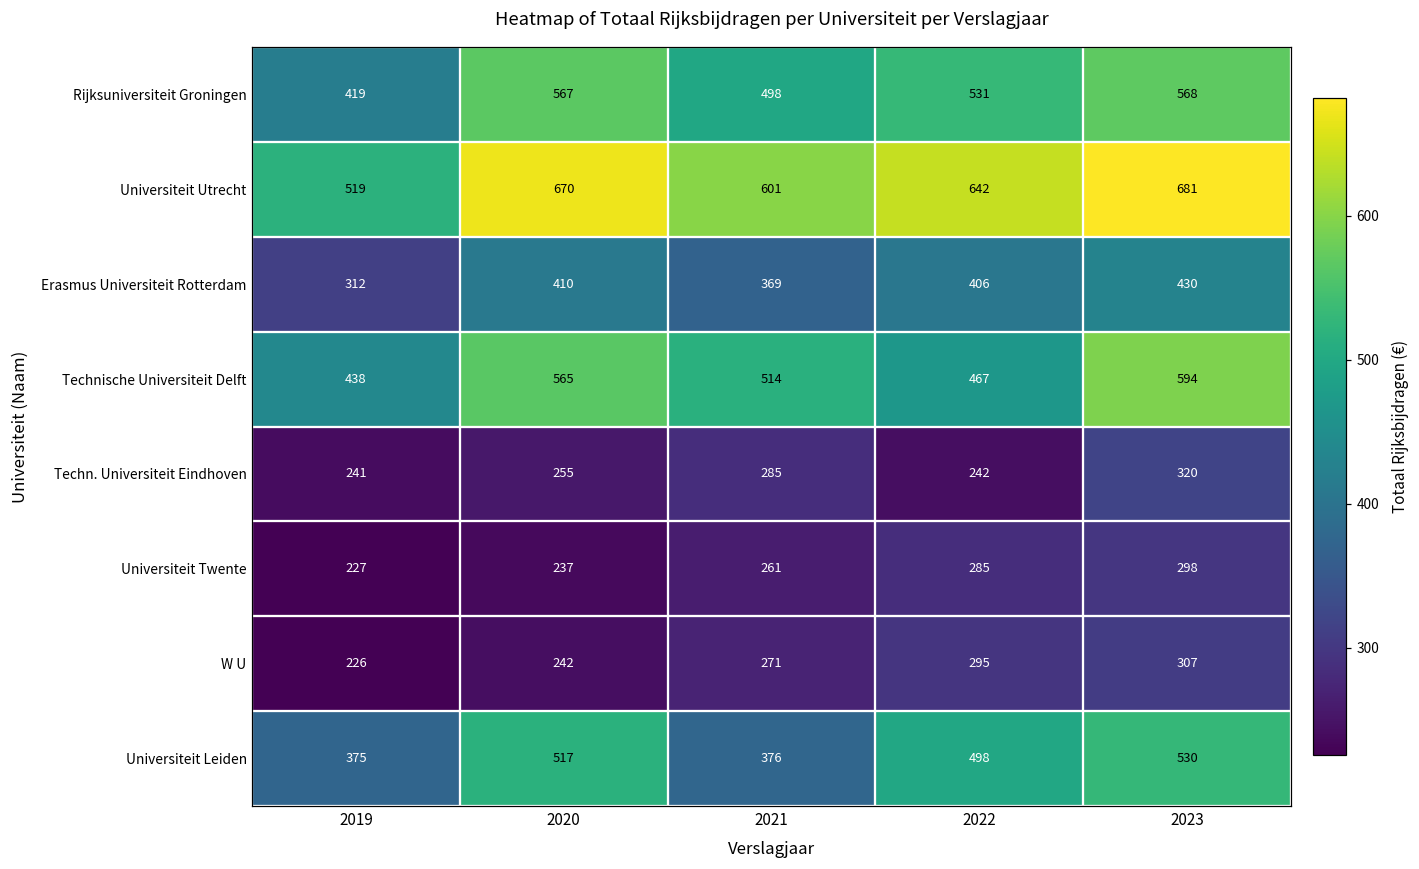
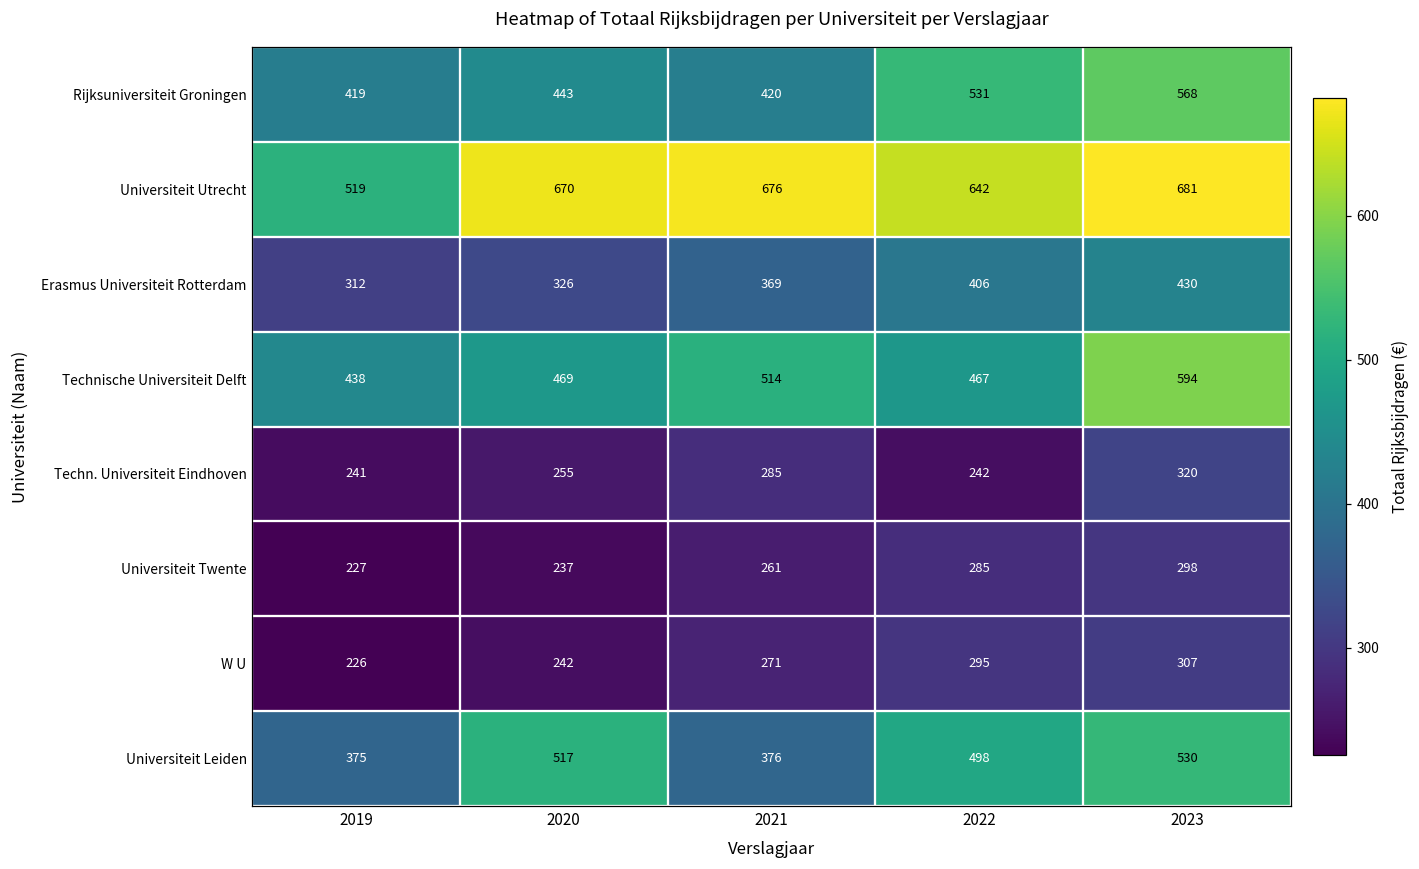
Rijksuniversiteit Groningen, 2020: 567 -> 443
Rijksuniversiteit Groningen, 2021: 498 -> 420
Universiteit Utrecht, 2021: 601 -> 676
Erasmus Universiteit Rotterdam, 2020: 410 -> 326
Technische Universiteit Delft, 2020: 565 -> 469
